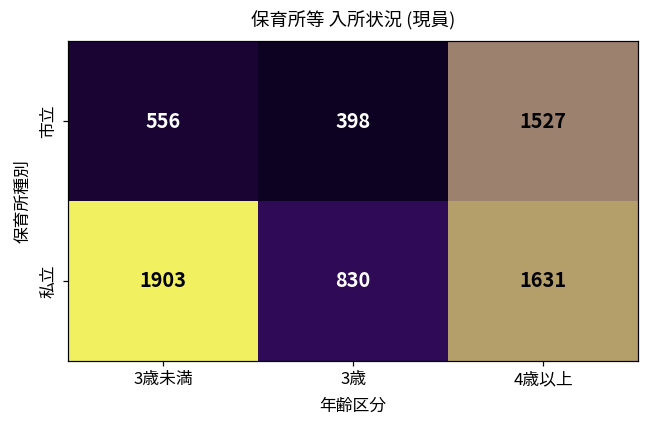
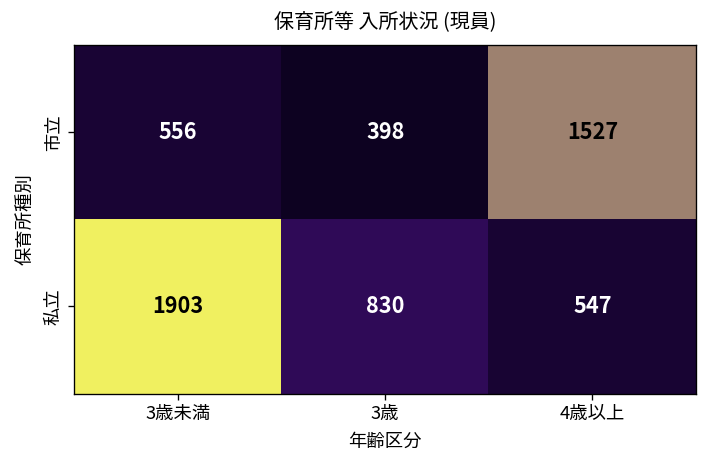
私立, 4歳以上: 1631 -> 547
